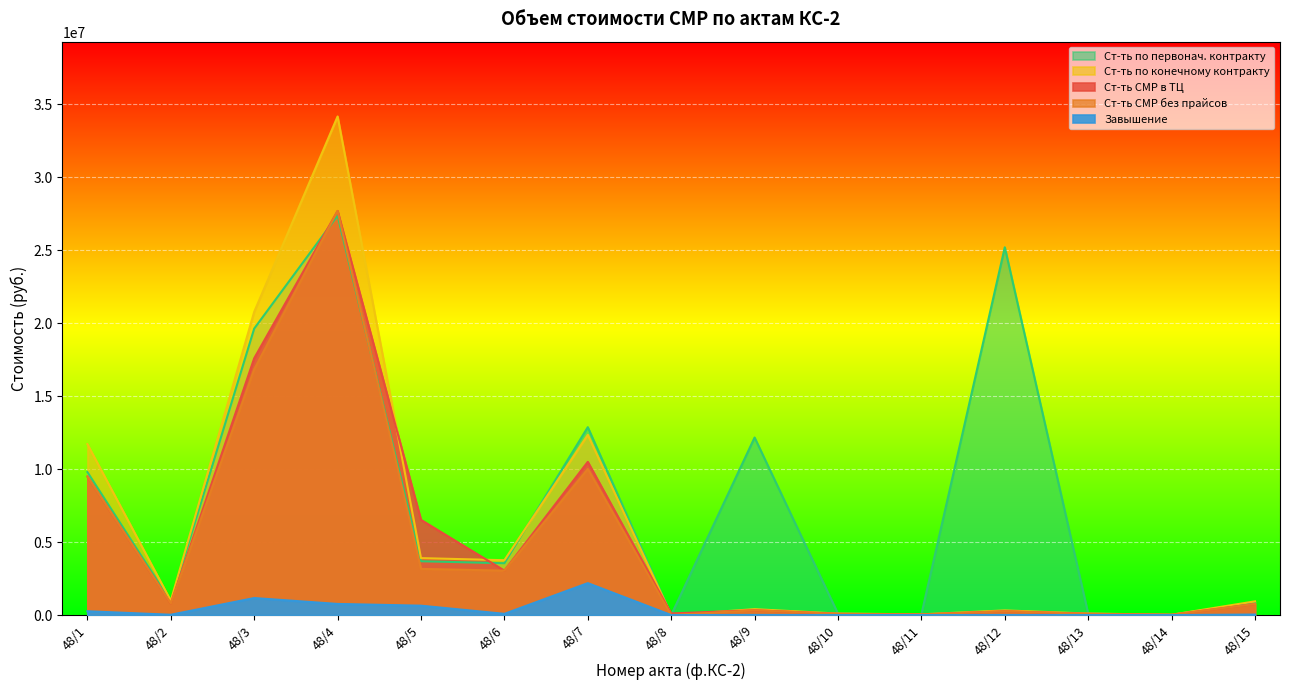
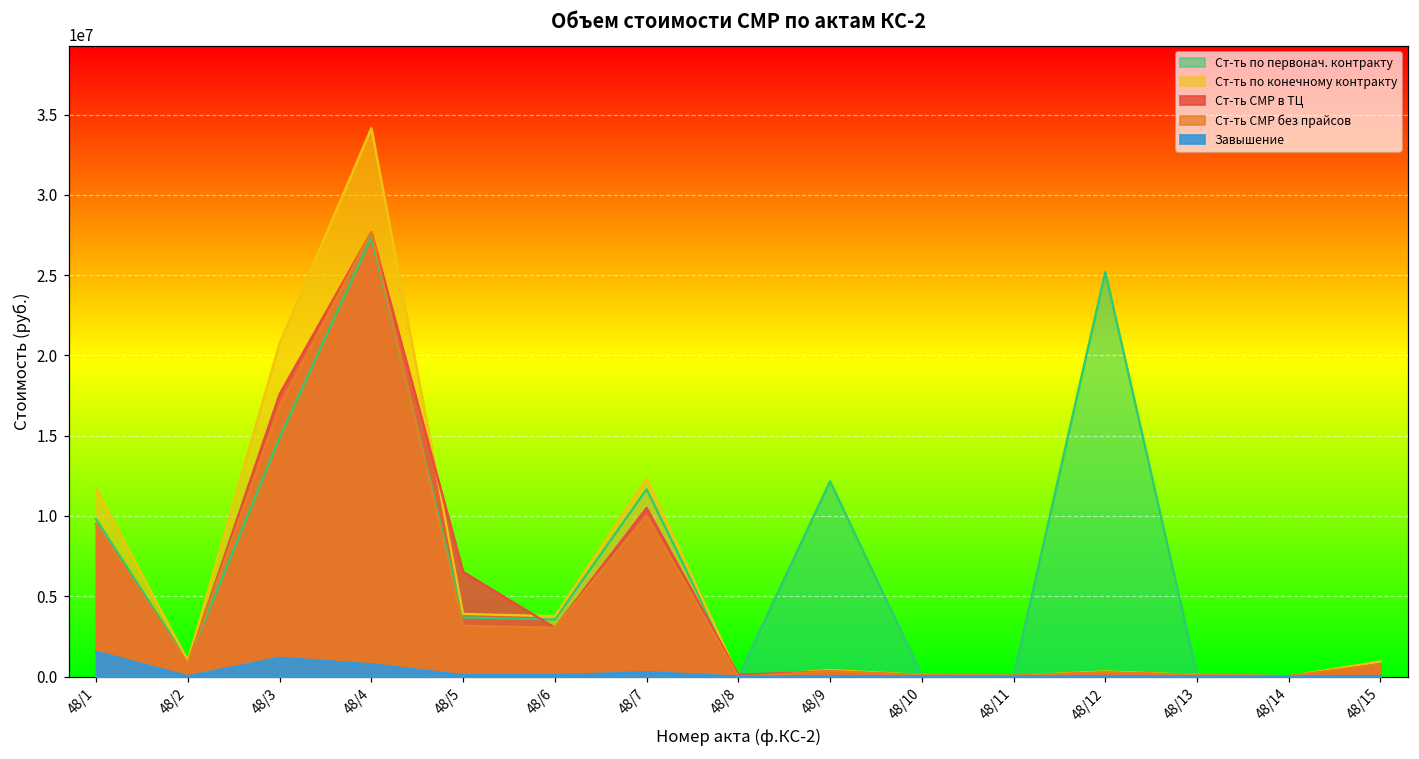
Завышение, 48/1: 300000 -> 1500000
Ст-ть по первонач. контракту, 48/3: 19600000 -> 14900000
Завышение, 48/5: 600000 -> 100000
Ст-ть по первонач. контракту, 48/7: 12900000 -> 11700000
Завышение, 48/7: 2200000 -> 300000
